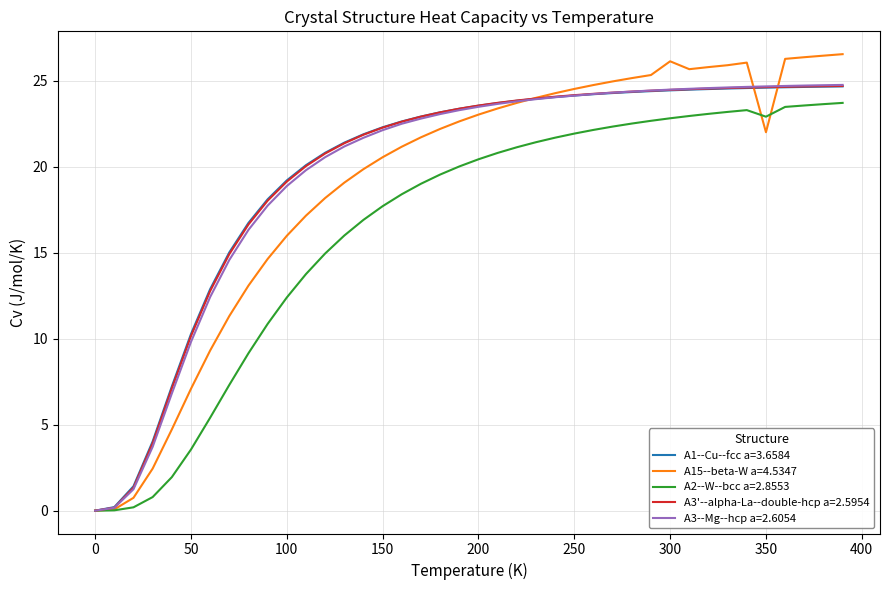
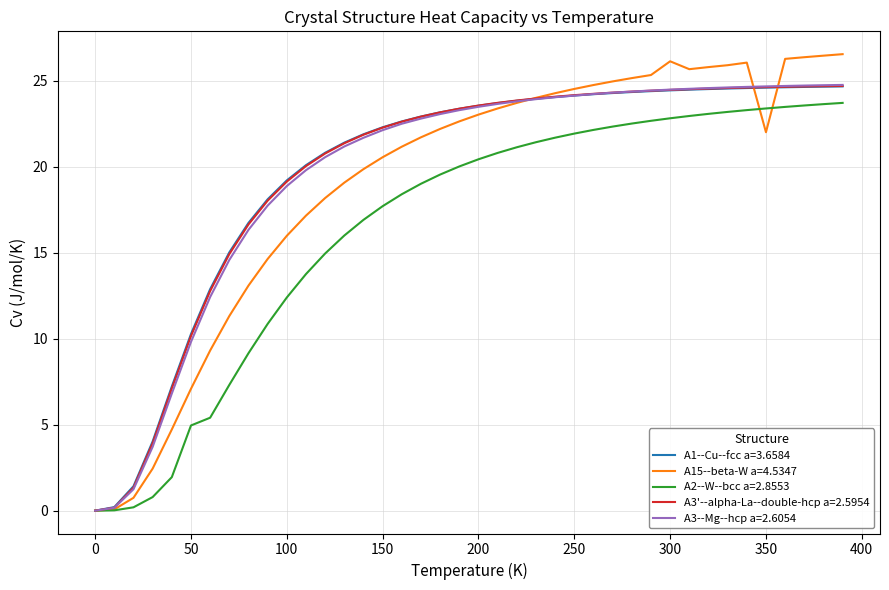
A2--W--bcc a=2.8553, 50: 3.6 -> 5.0
A2--W--bcc a=2.8553, 350: 22.9 -> 23.4
